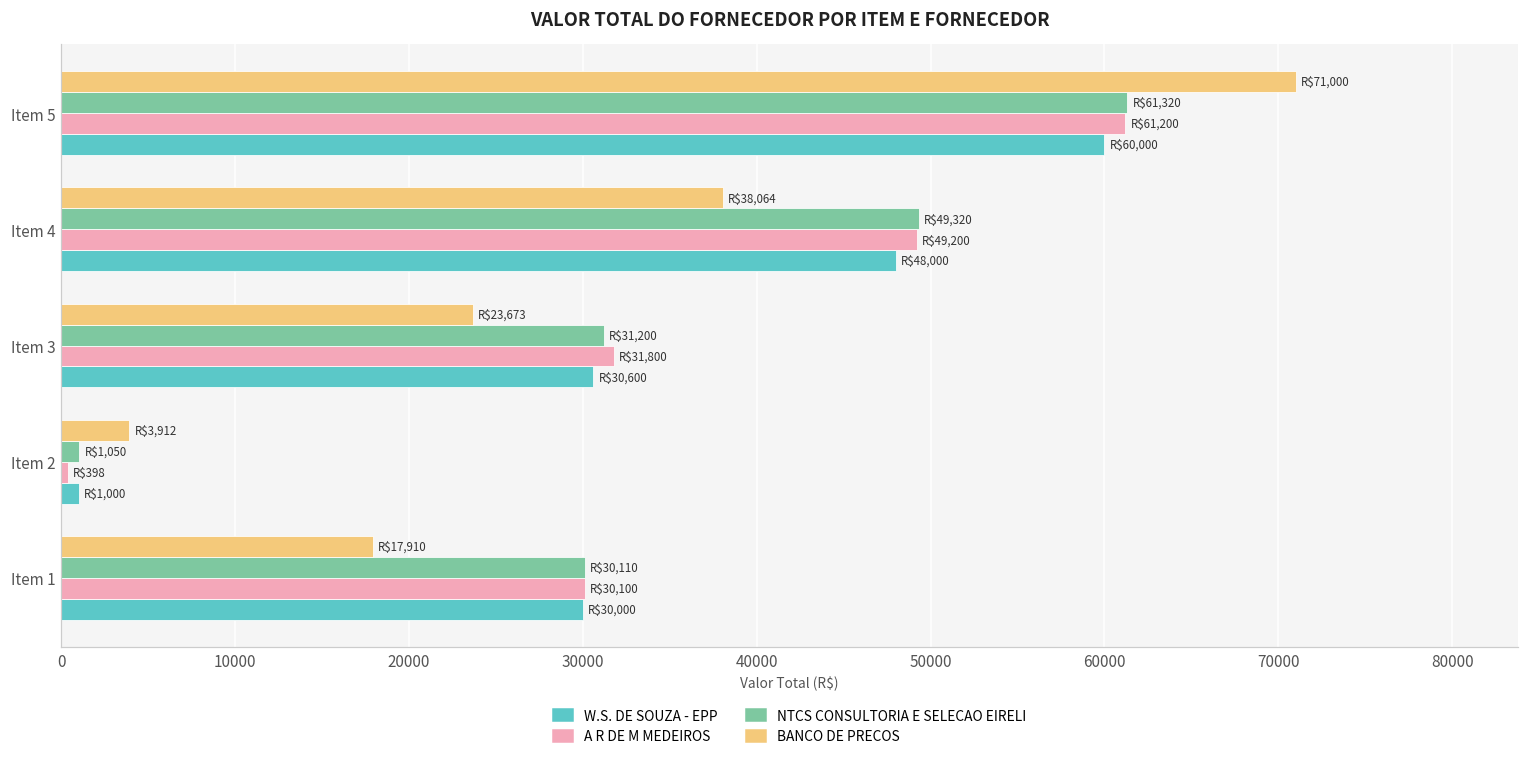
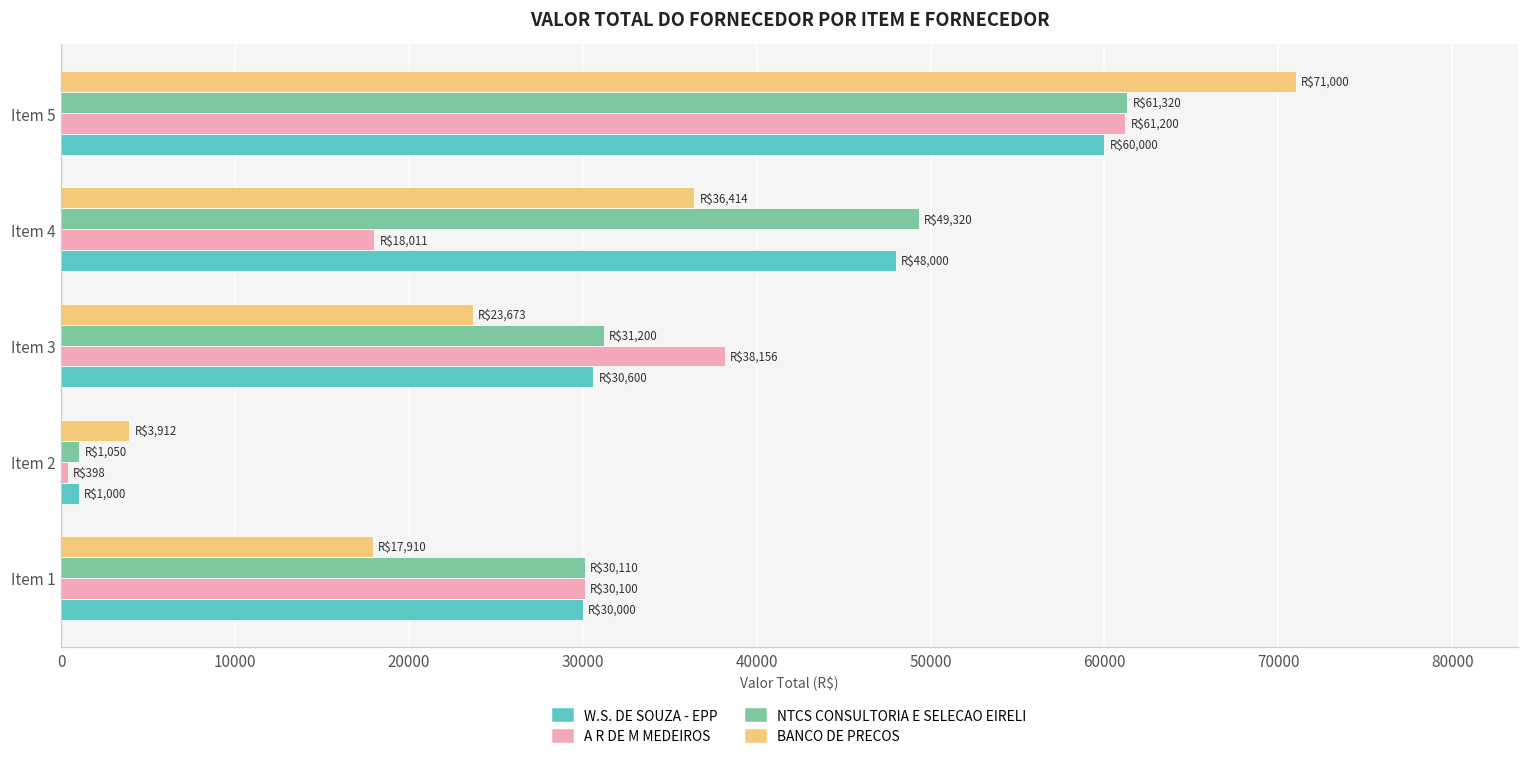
BANCO DE PRECOS, Item 4: $38,064 -> $36,414
A R DE M MEDEIROS, Item 4: $49,200 -> $18,011
A R DE M MEDEIROS, Item 3: $31,800 -> $38,156
